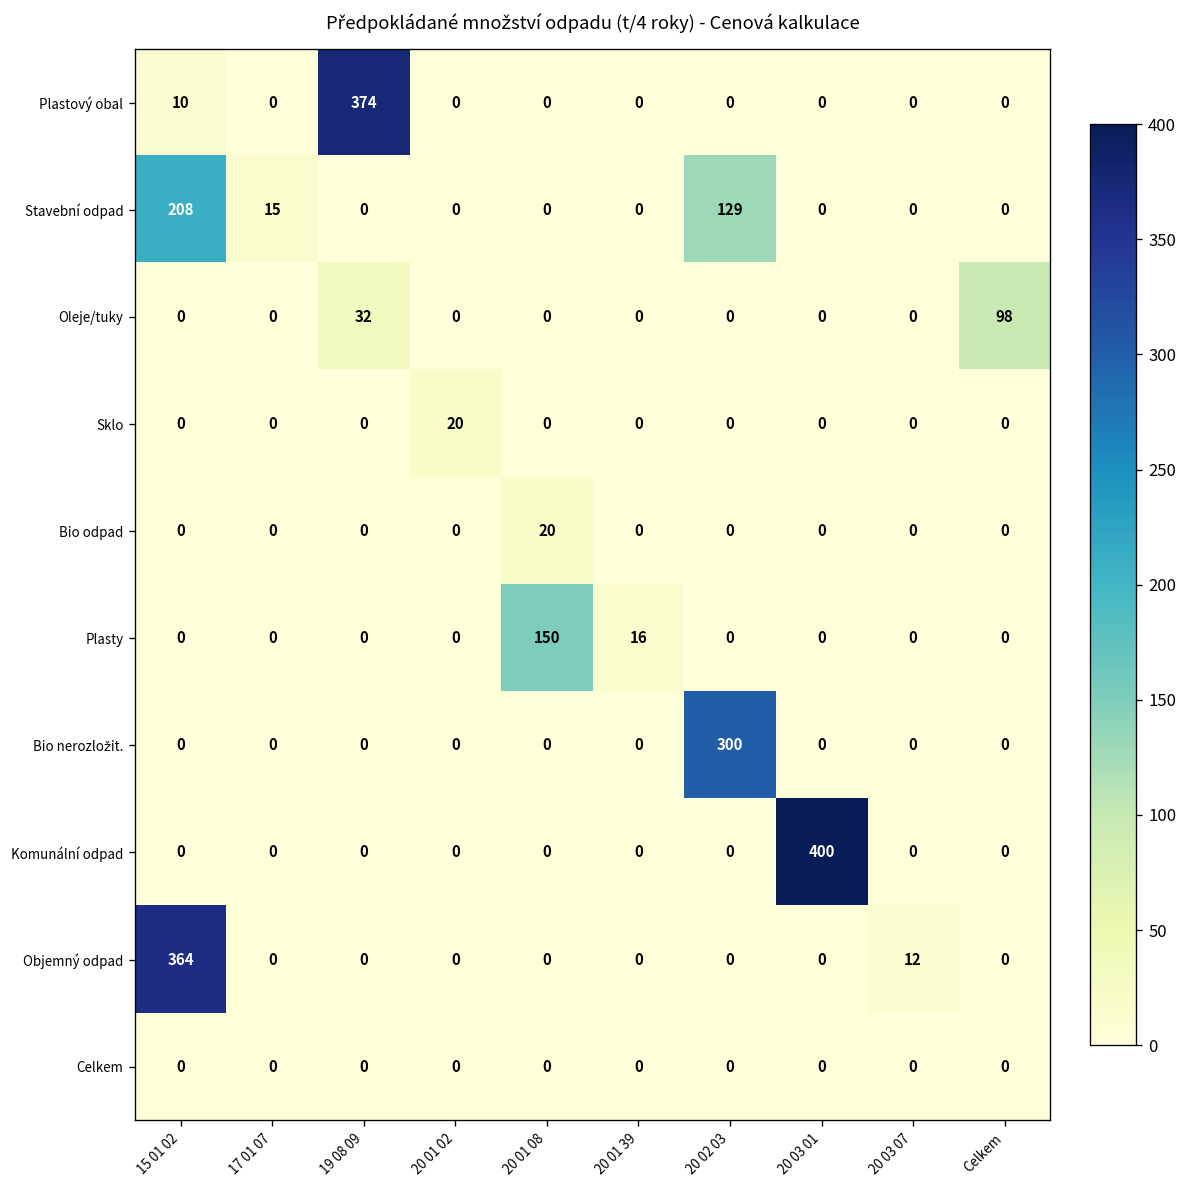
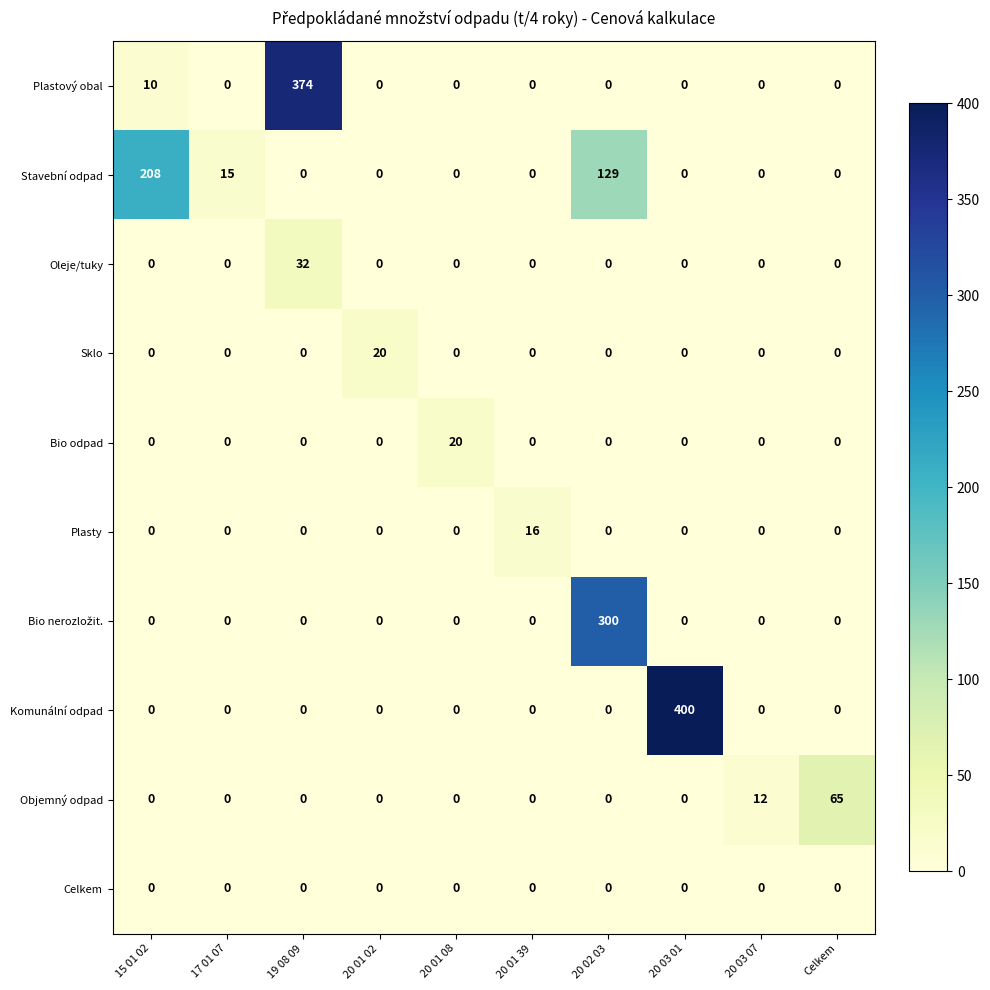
Oleje/tuky, Celkem: 98 -> 0
Plasty, 20 01 08: 150 -> 0
Objemný odpad, 15 01 02: 364 -> 0
Objemný odpad, Celkem: 0 -> 65
